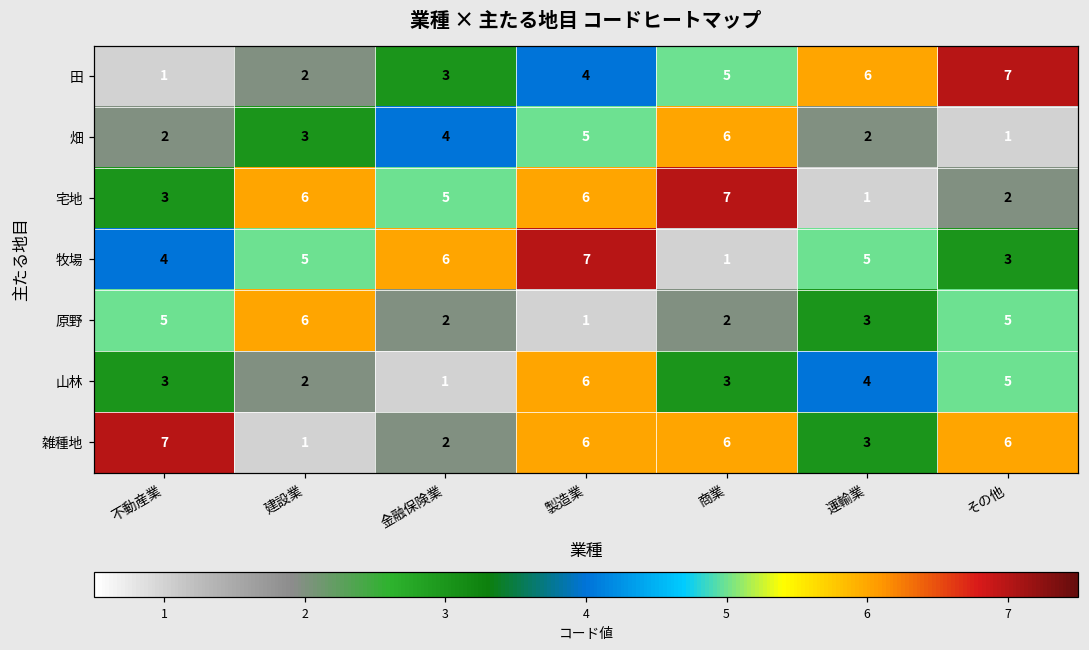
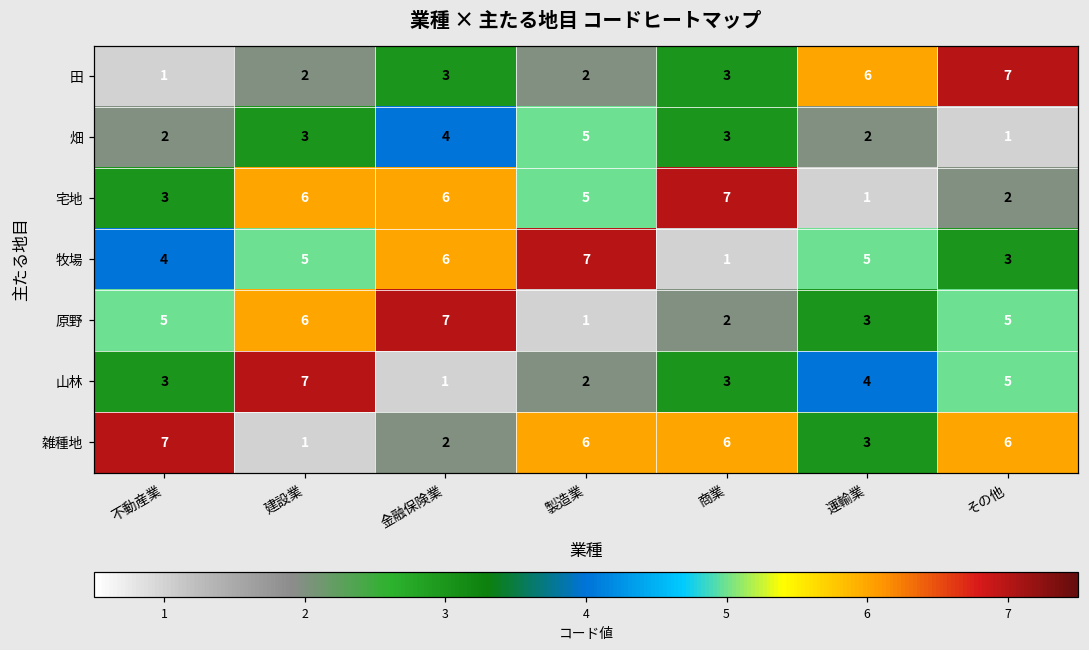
田, 製造業: 4 -> 2
田, 商業: 5 -> 3
畑, 商業: 6 -> 3
宅地, 金融保険業: 5 -> 6
宅地, 製造業: 6 -> 5
原野, 金融保険業: 2 -> 7
山林, 建設業: 2 -> 7
山林, 製造業: 6 -> 2
